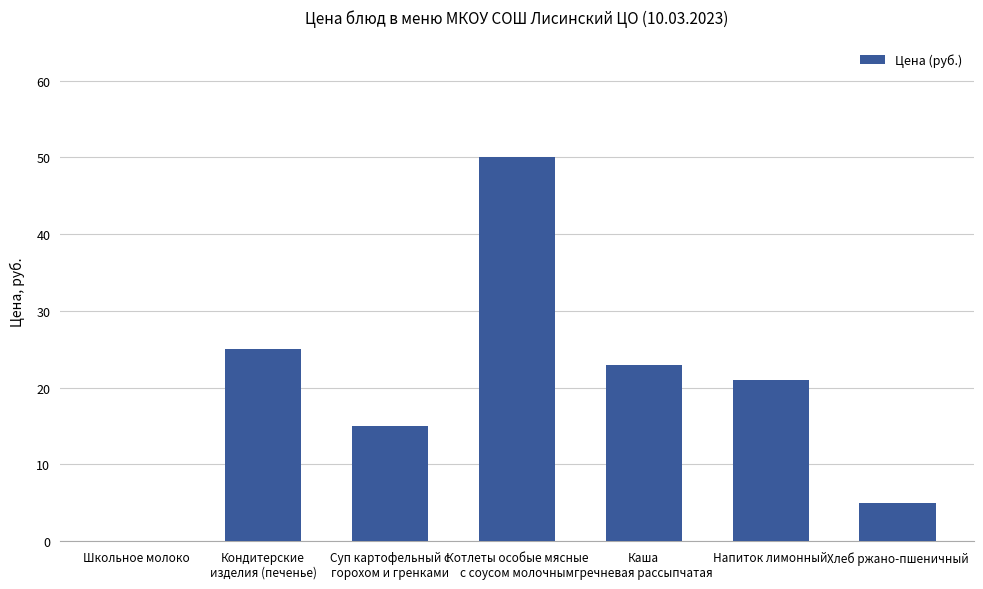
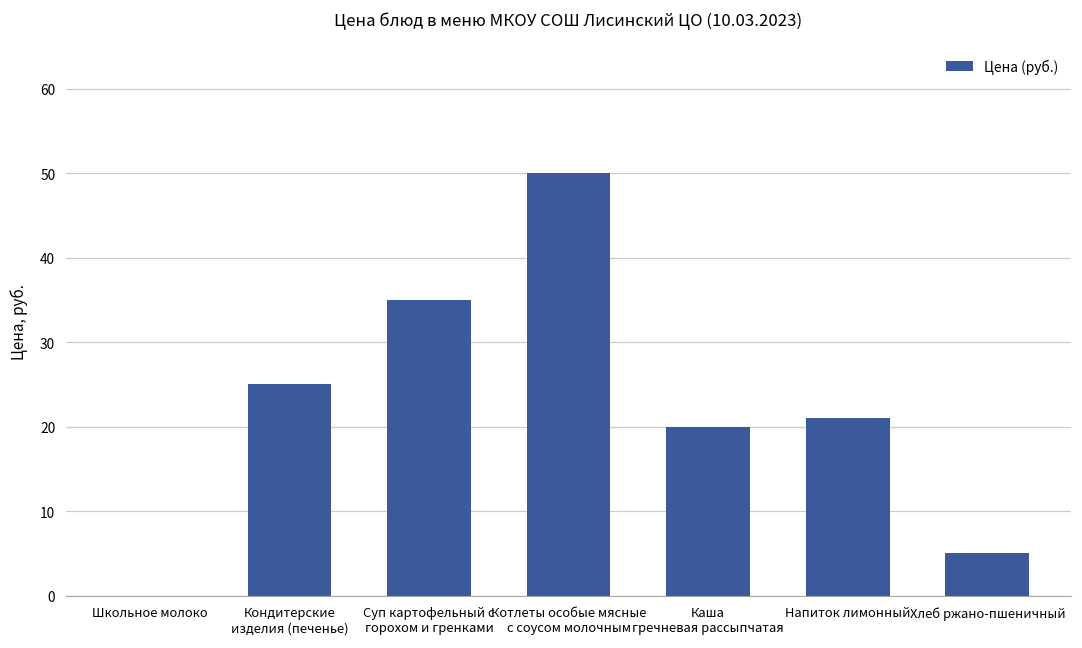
Суп картофельный с горохом и гренками: 15 -> 35
Каша гречневая рассыпчатая: 23 -> 20
